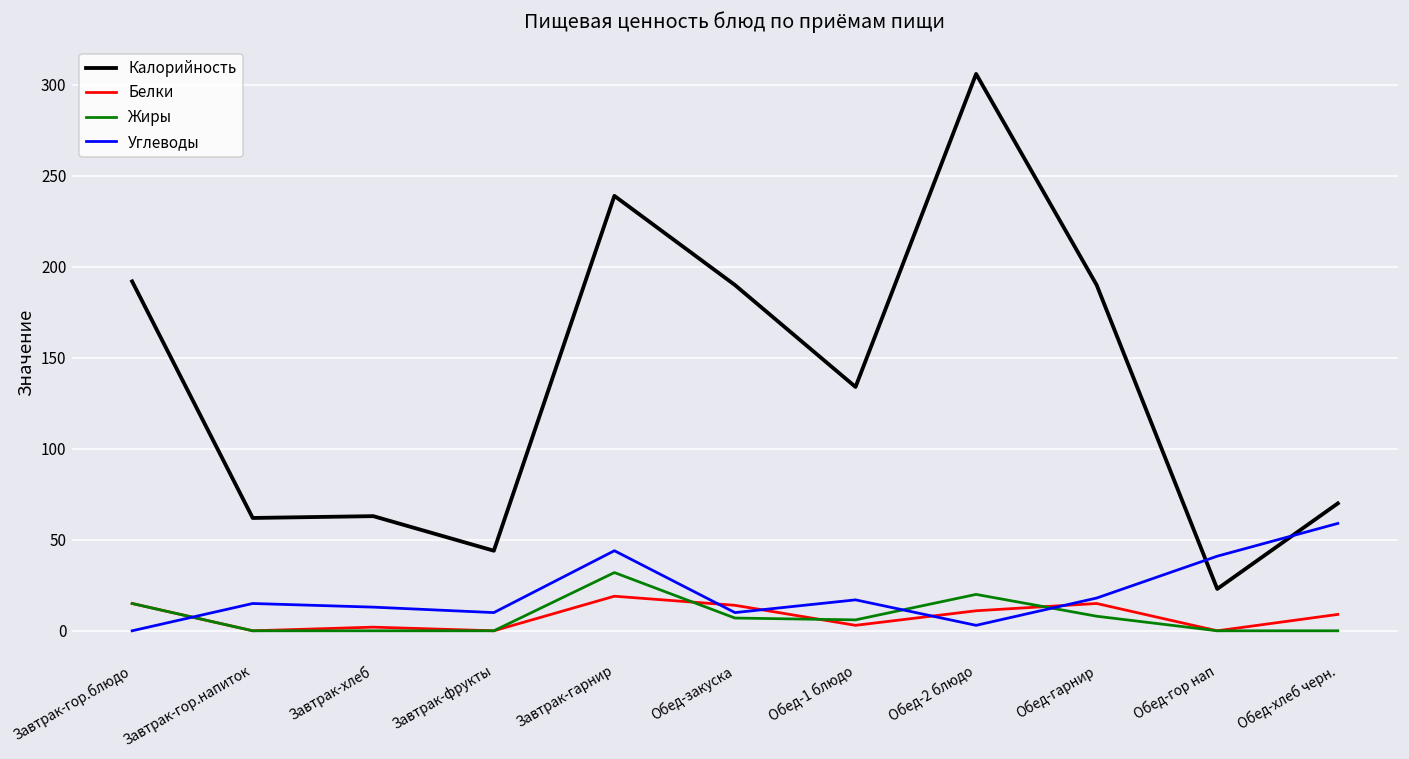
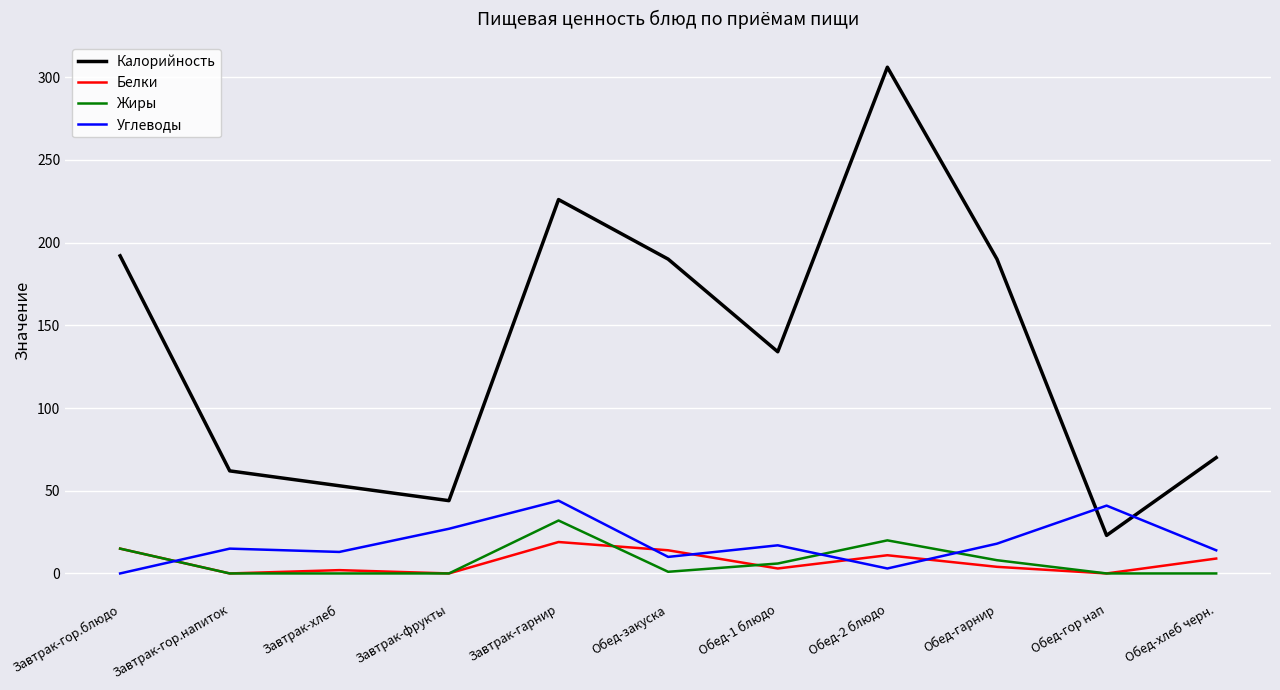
Калорийность, Завтрак-хлеб: 63 -> 53
Углеводы, Завтрак-фрукты: 10 -> 27
Калорийность, Завтрак-гарнир: 239 -> 226
Жиры, Обед-закуска: 7 -> 1
Белки, Обед-гарнир: 15 -> 4
Углеводы, Обед-хлеб черн.: 59 -> 14
